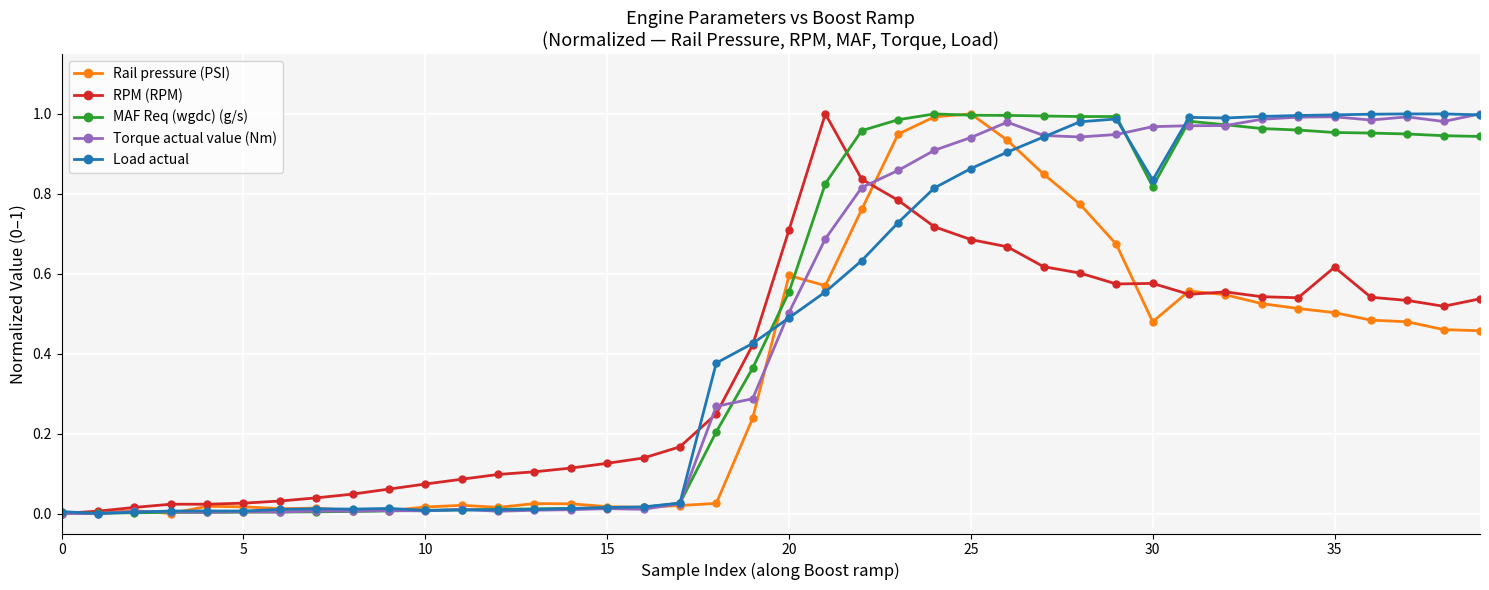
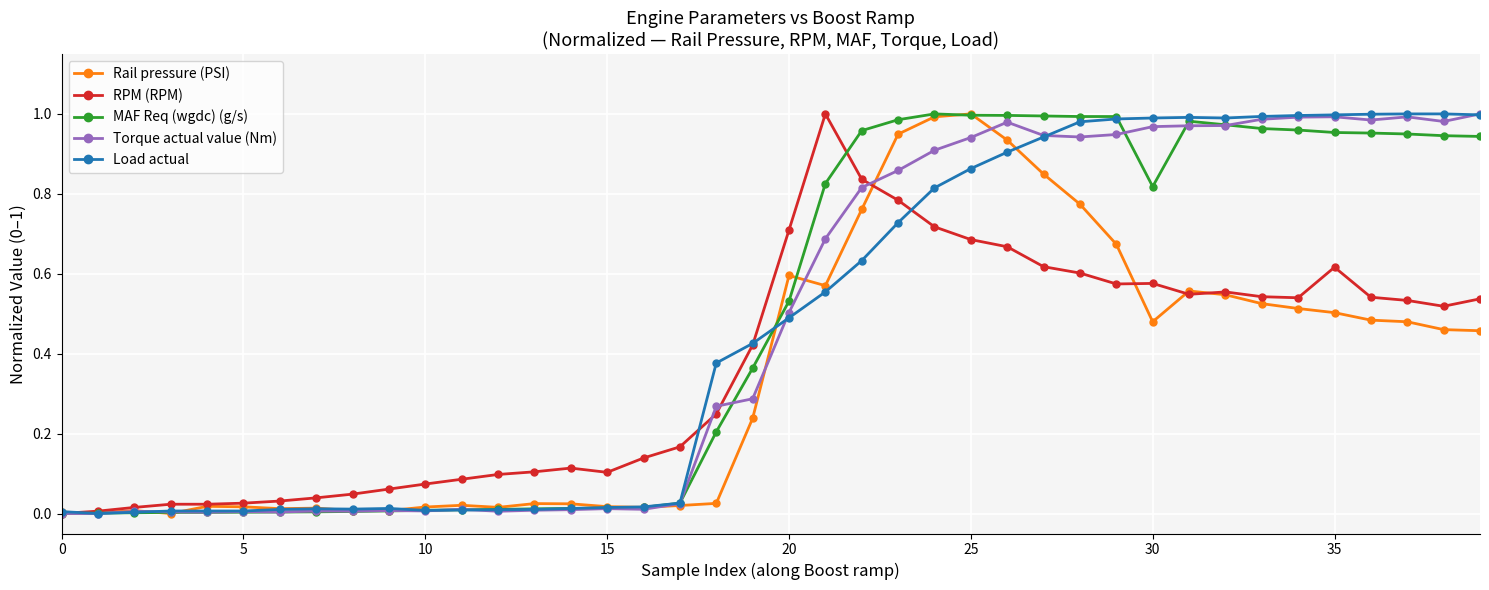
RPM (RPM), 15: 0.13 -> 0.10
MAF Req (wgdc) (g/s), 20: 0.55 -> 0.53
Load actual, 30: 0.83 -> 0.99
